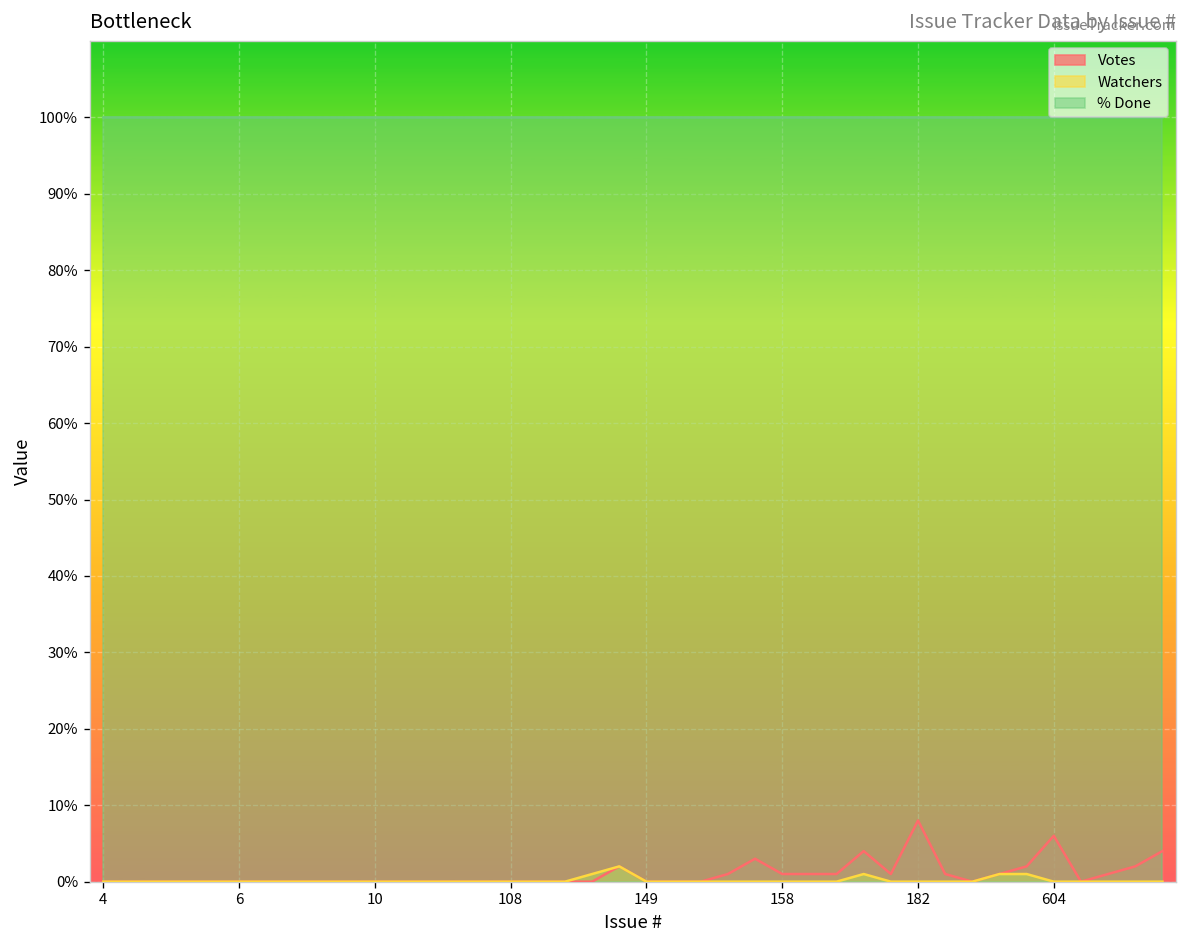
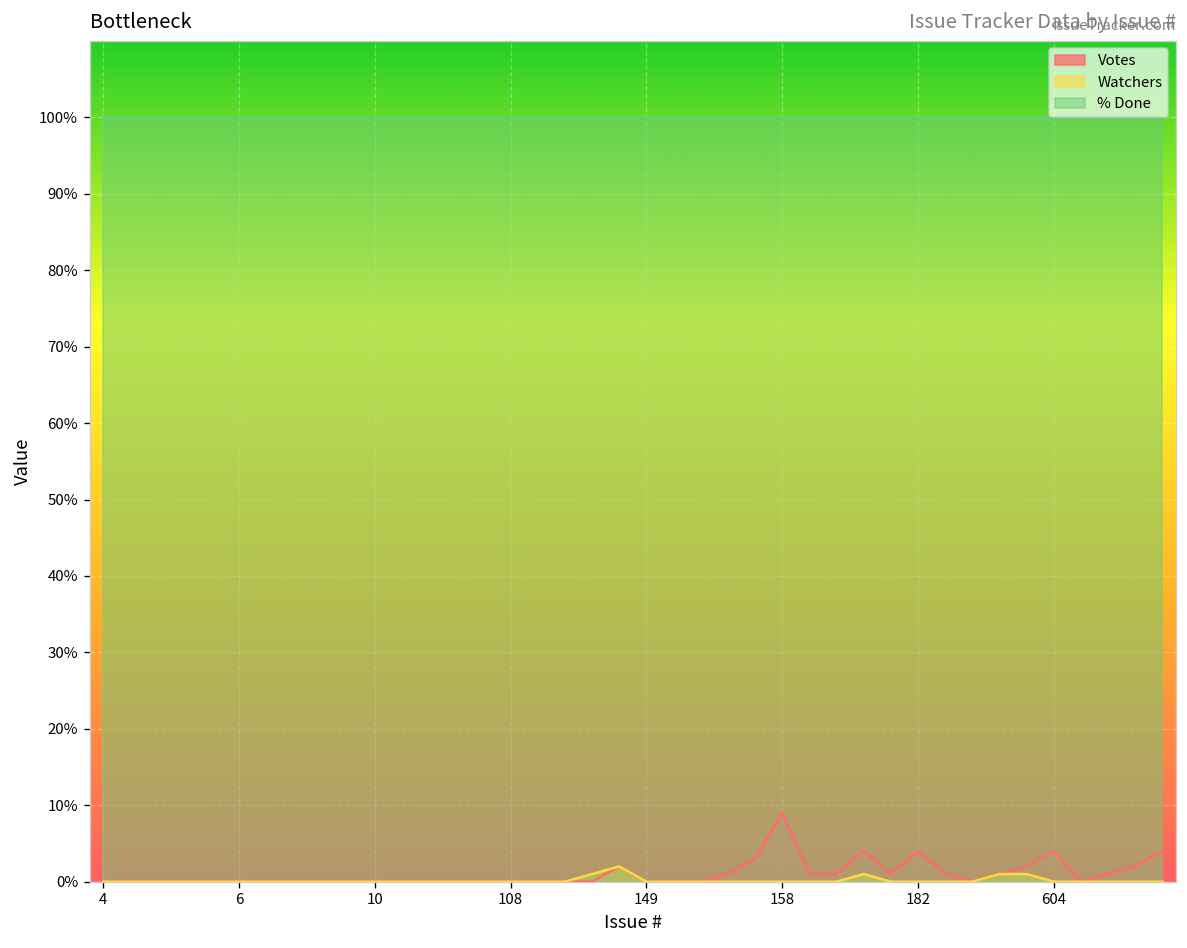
Votes, 158: 1% -> 9%
Votes, 182: 8% -> 4%
Votes, 604: 6% -> 4%
